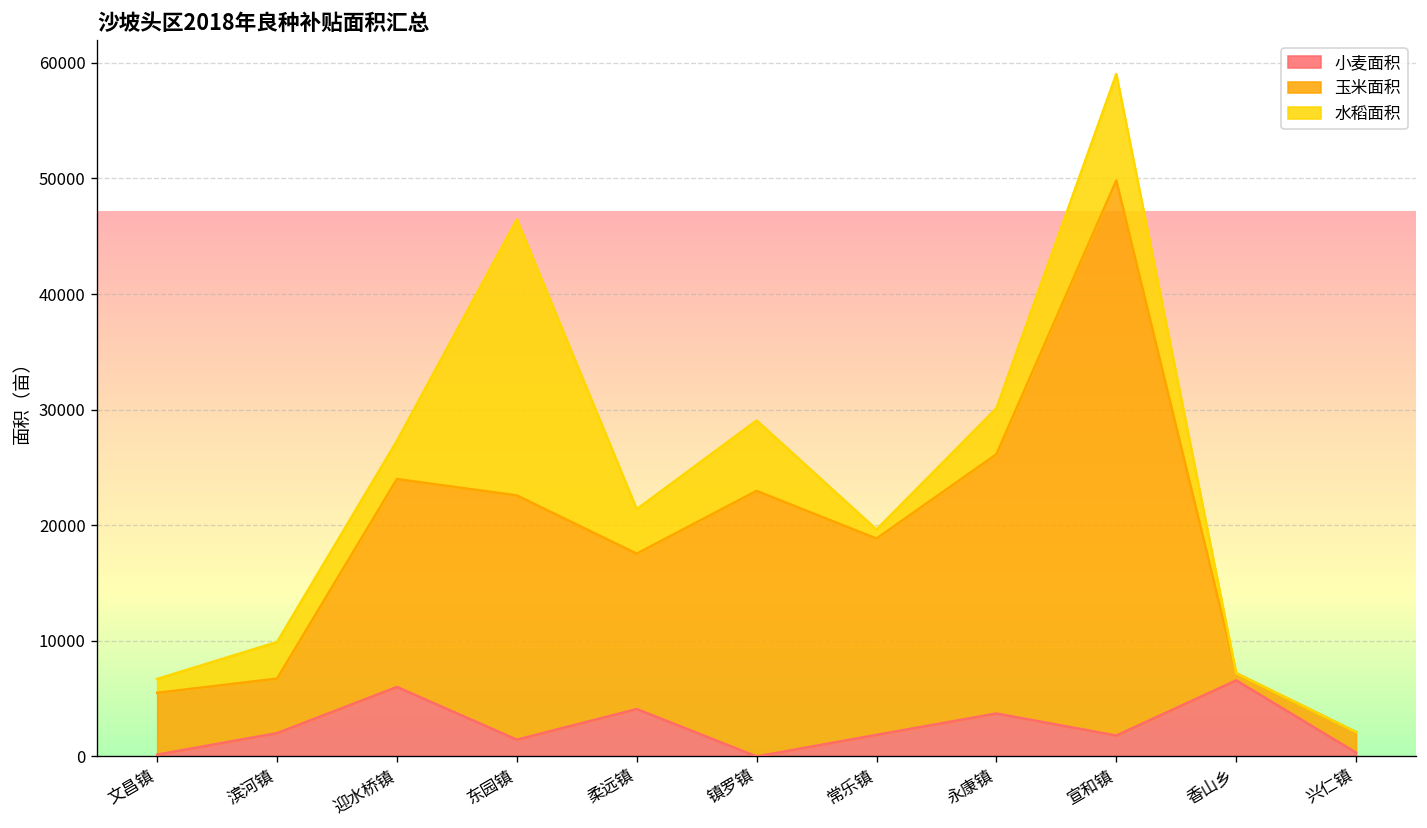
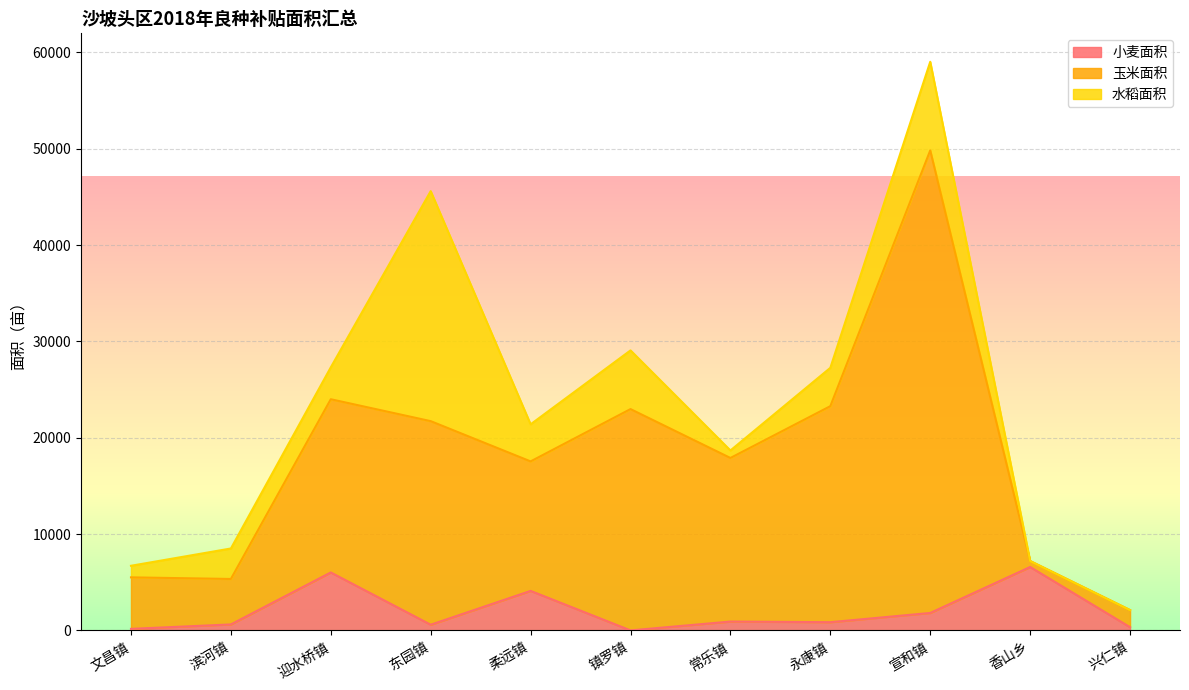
小麦面积, 滨河镇: 2000 -> 1000
小麦面积, 东园镇: 1500 -> 600
小麦面积, 常乐镇: 2000 -> 1000
小麦面积, 永康镇: 4000 -> 1000
